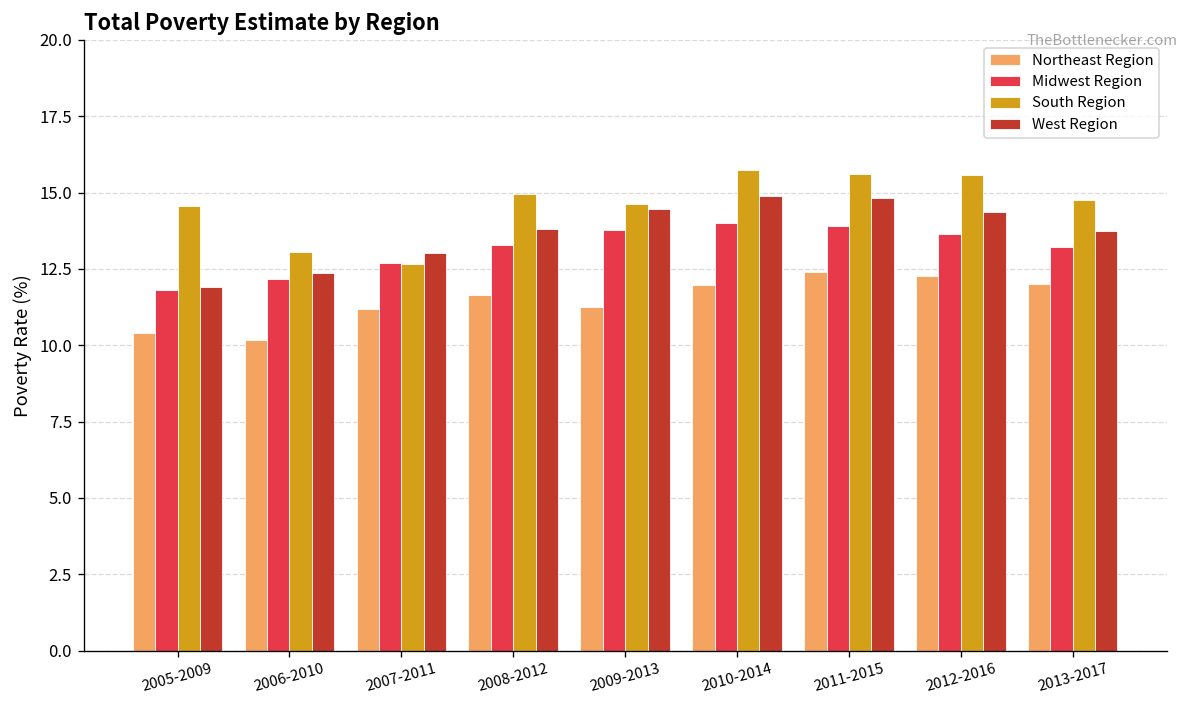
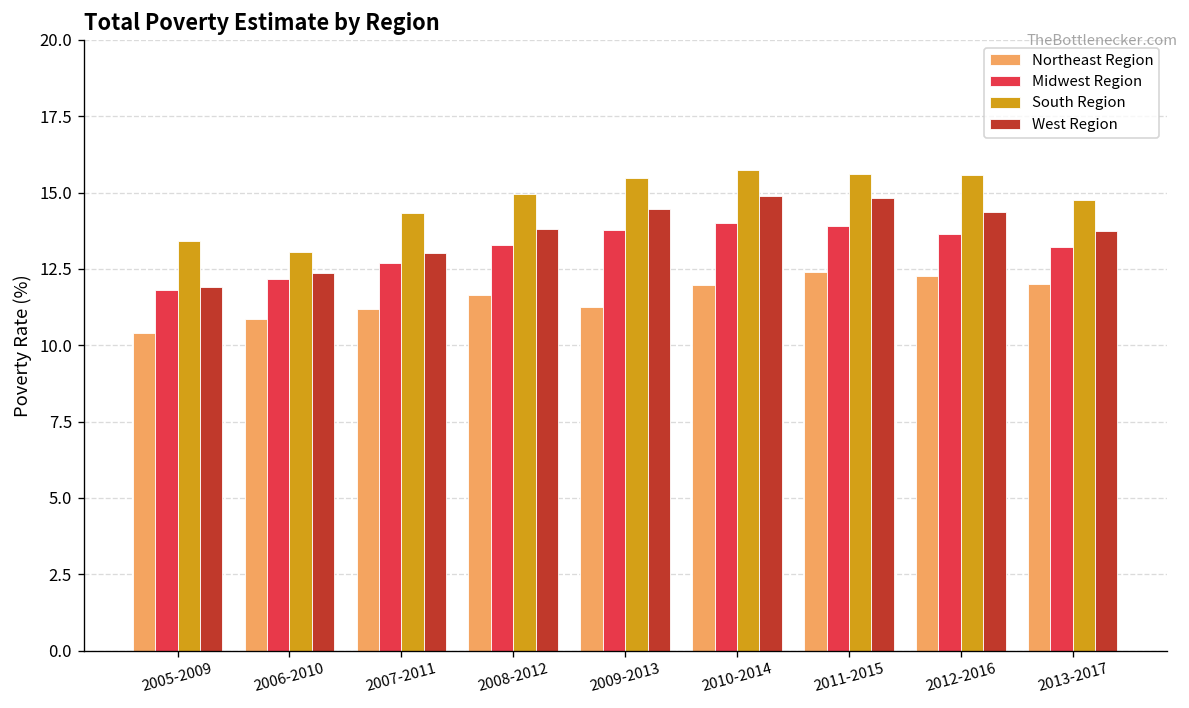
South Region, 2005-2009: 14.6 -> 13.4
Northeast Region, 2006-2010: 10.2 -> 10.9
South Region, 2007-2011: 12.7 -> 14.3
South Region, 2009-2013: 14.6 -> 15.5
